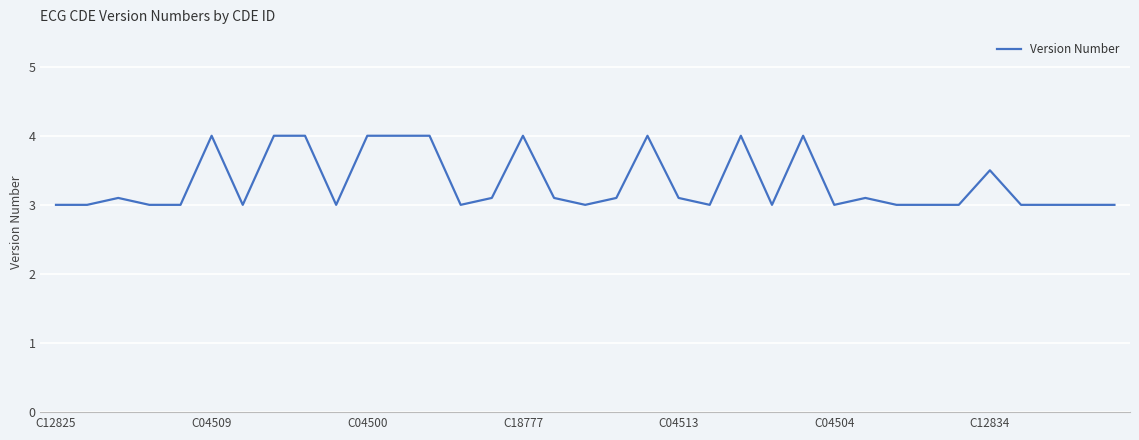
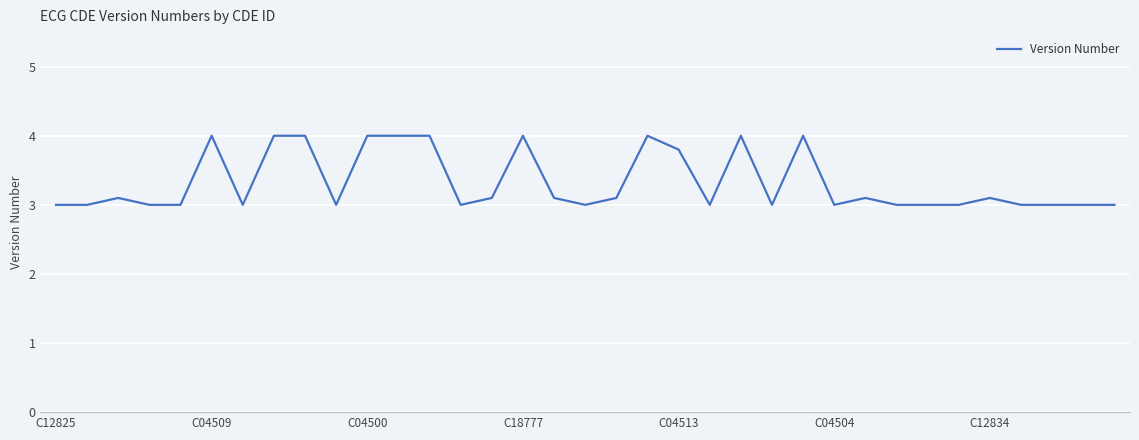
C04513: 3.1 -> 3.8
C12834: 3.5 -> 3.1
